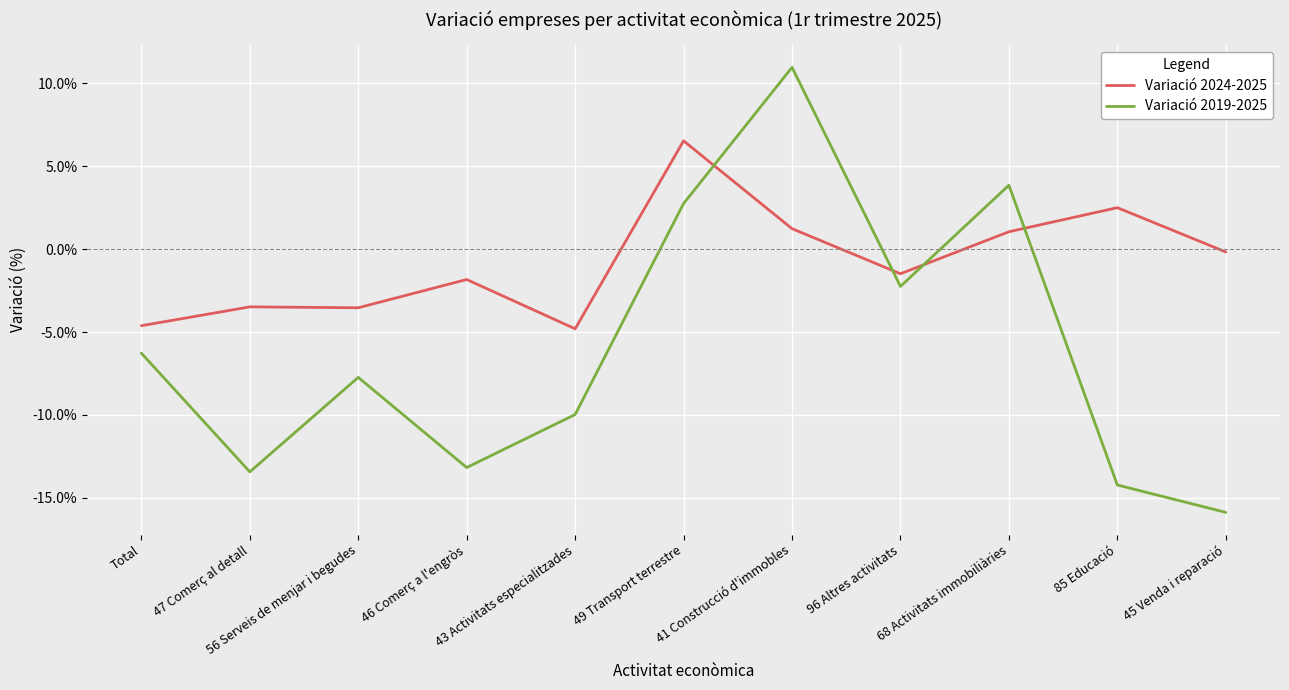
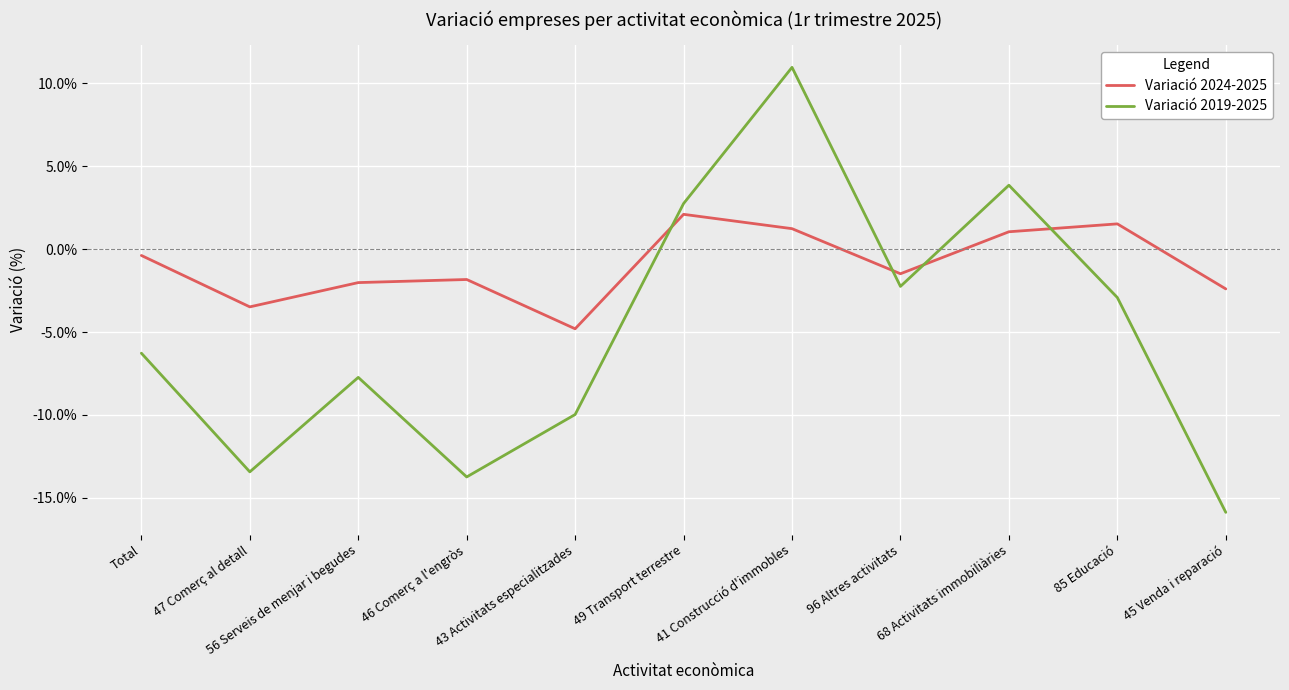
Variació 2024-2025, Total: -4.6% -> -0.4%
Variació 2024-2025, 56 Serveis de menjar i begudes: -3.5% -> -2.0%
Variació 2019-2025, 46 Comerç a l'engròs: -13.2% -> -13.7%
Variació 2024-2025, 49 Transport terrestre: 6.5% -> 2.1%
Variació 2024-2025, 85 Educació: 2.5% -> 1.5%
Variació 2019-2025, 85 Educació: -14.2% -> -2.9%
Variació 2024-2025, 45 Venda i reparació: -0.2% -> -2.4%
